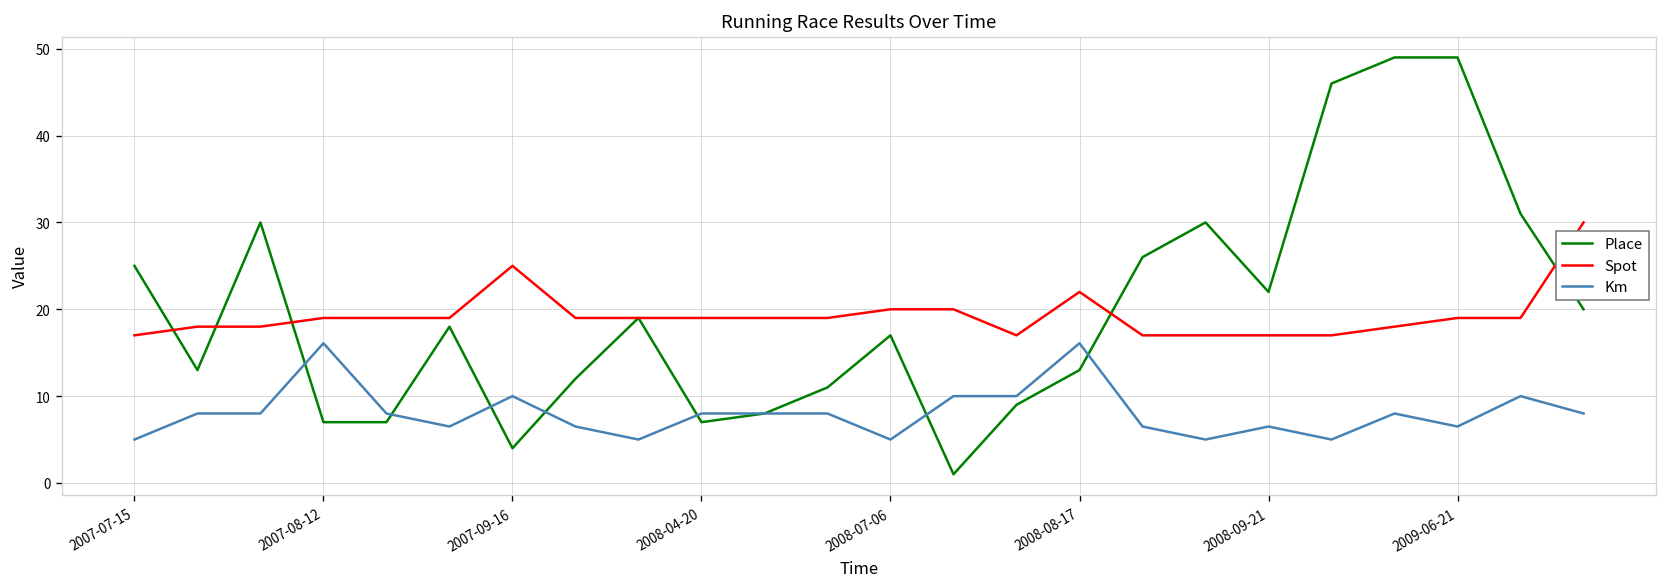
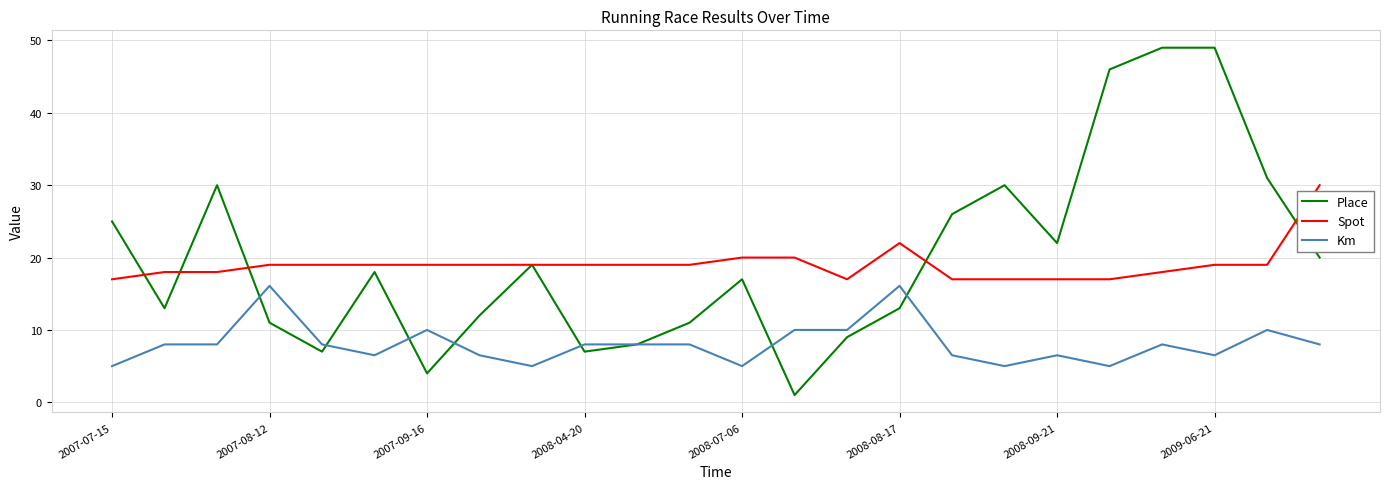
Place, 2007-08-12: 7 -> 11
Spot, 2007-09-16: 25 -> 19
